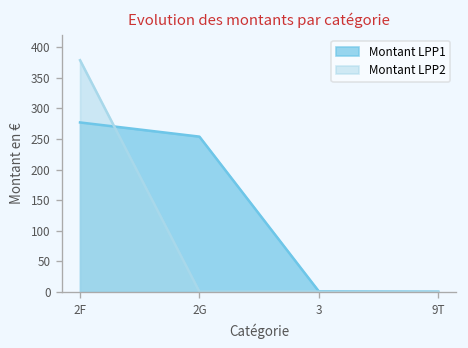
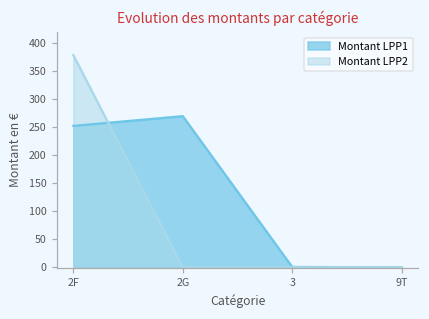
Montant LPP1, 2F: 280 -> 250
Montant LPP1, 2G: 250 -> 270
